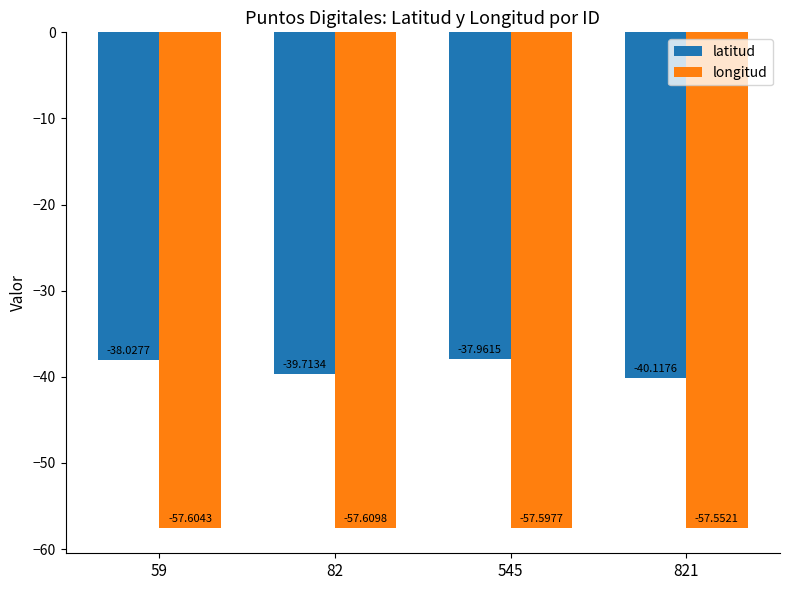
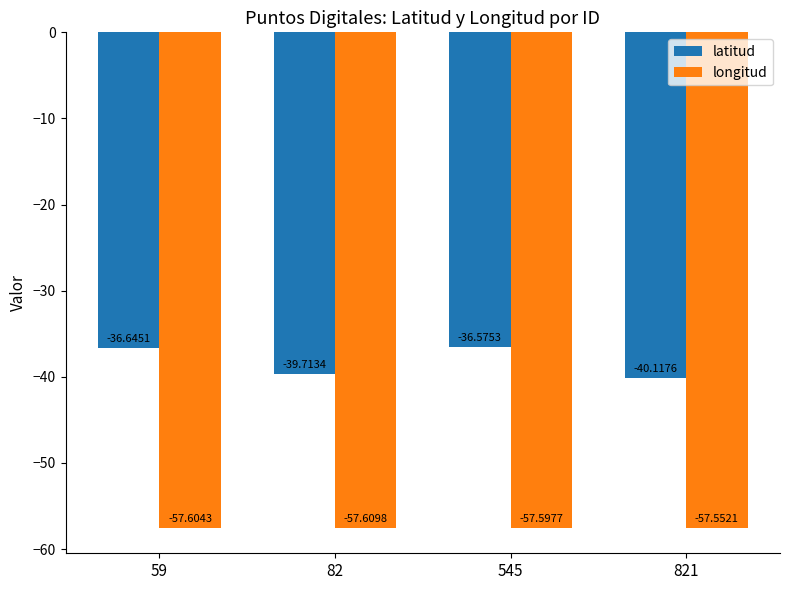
latitud, 59: -38.0277 -> -36.6451
latitud, 545: -37.9615 -> -36.5753
